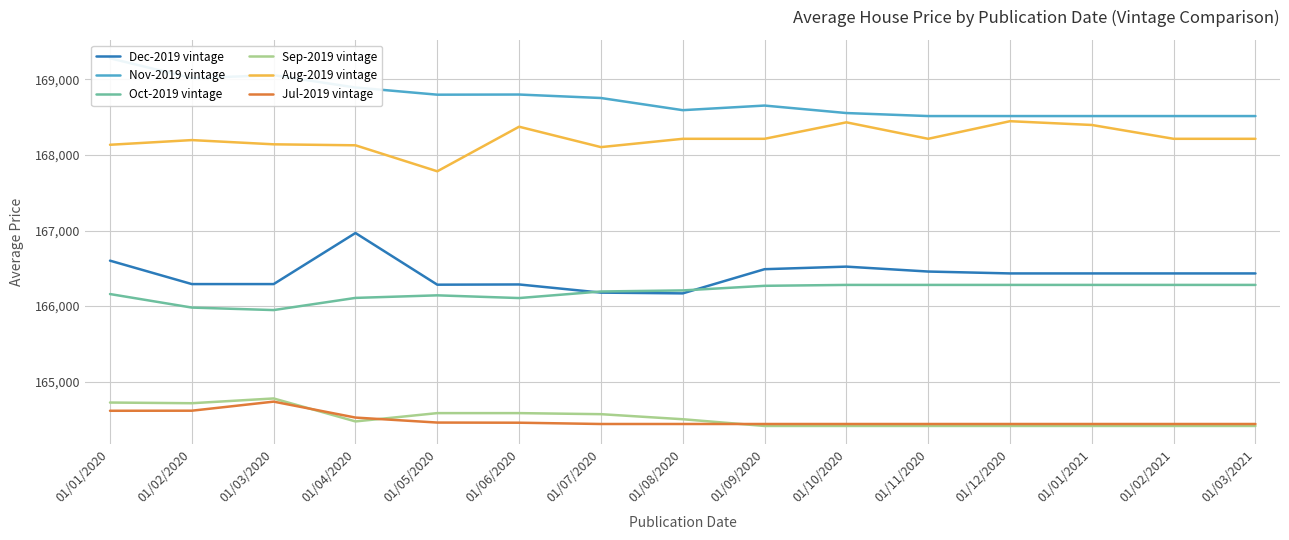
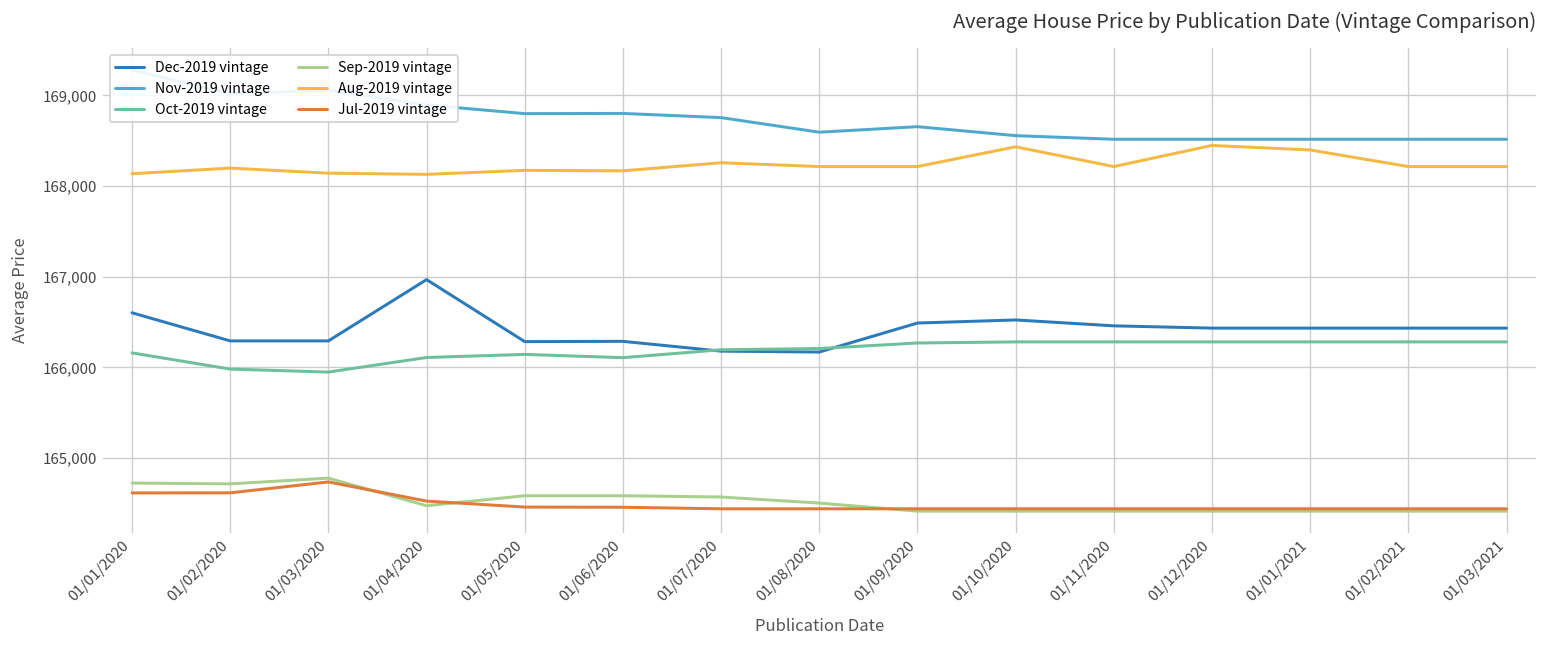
Aug-2019 vintage, 01/05/2020: 167,800 -> 168,200
Aug-2019 vintage, 01/06/2020: 168,400 -> 168,200
Aug-2019 vintage, 01/07/2020: 168,100 -> 168,300
